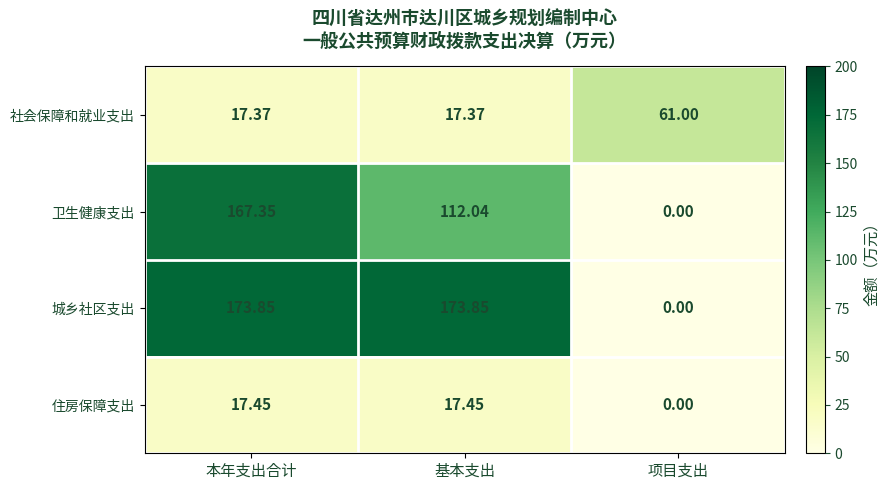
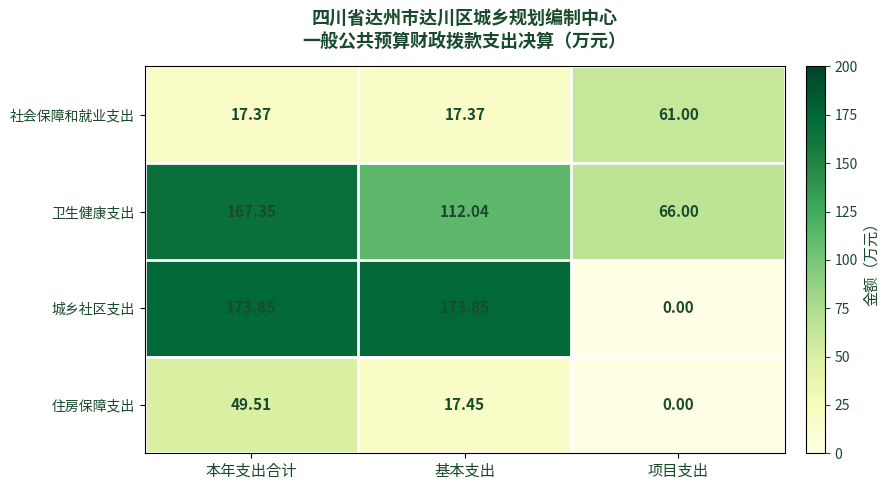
卫生健康支出, 项目支出: 0.00 -> 66.00
住房保障支出, 本年支出合计: 17.45 -> 49.51
